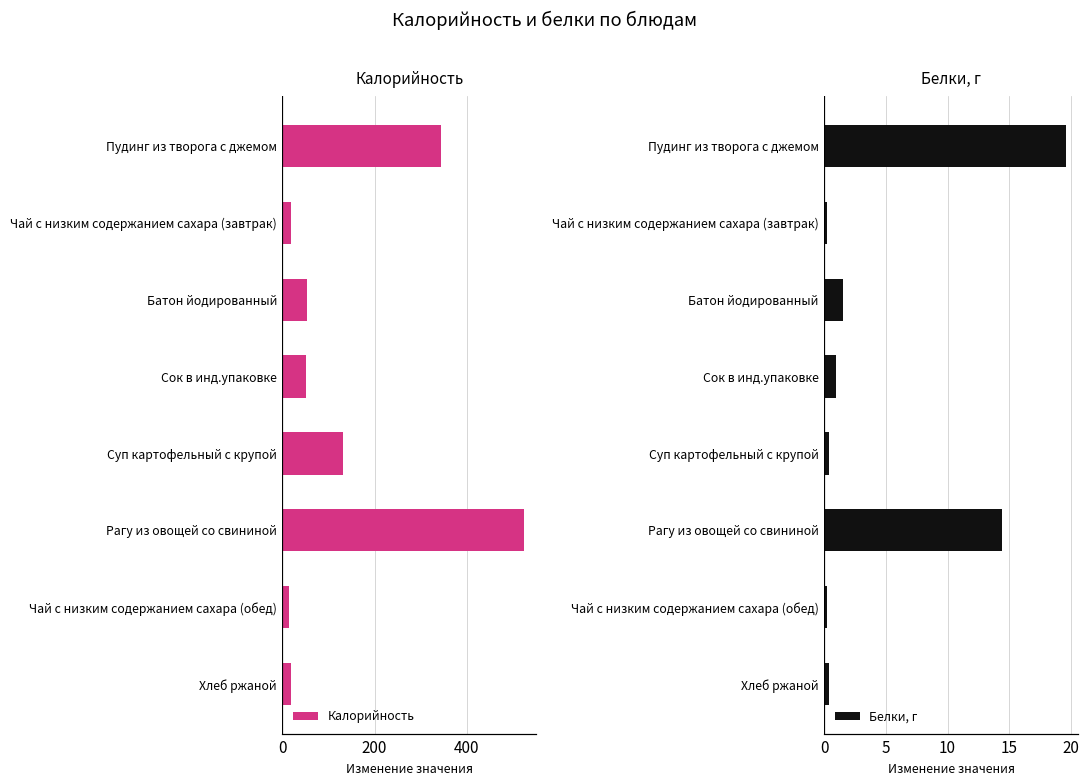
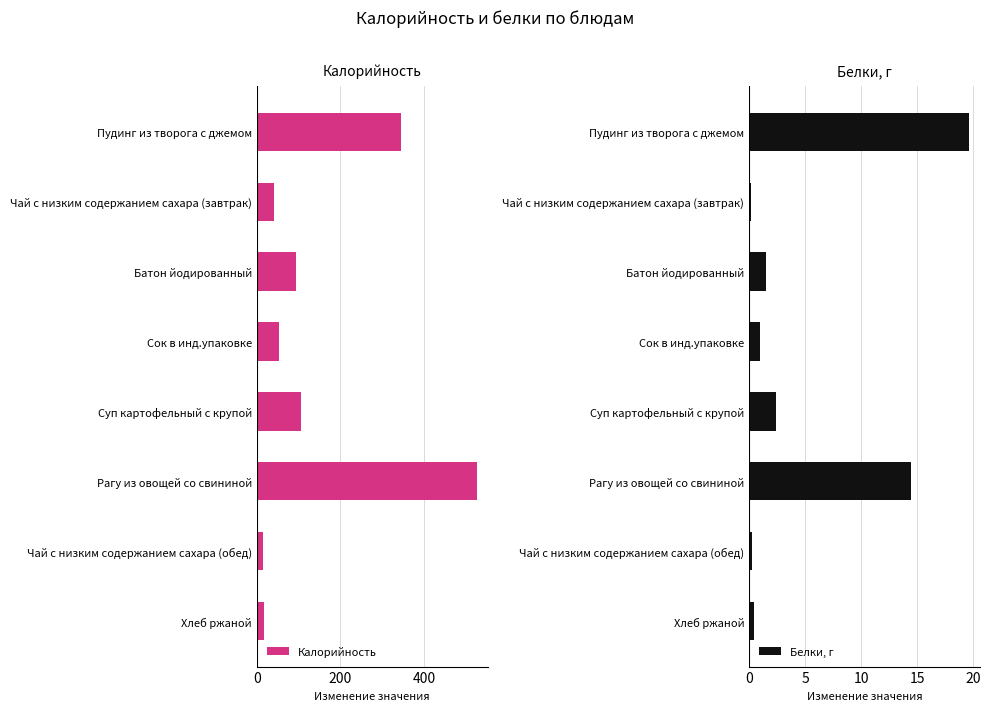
Калорийность, Чай с низким содержанием сахара (завтрак): 20 -> 40
Калорийность, Батон йодированный: 50 -> 90
Калорийность, Суп картофельный с крупой: 130 -> 100
Белки, г, Суп картофельный с крупой: 0.4 -> 2.4
